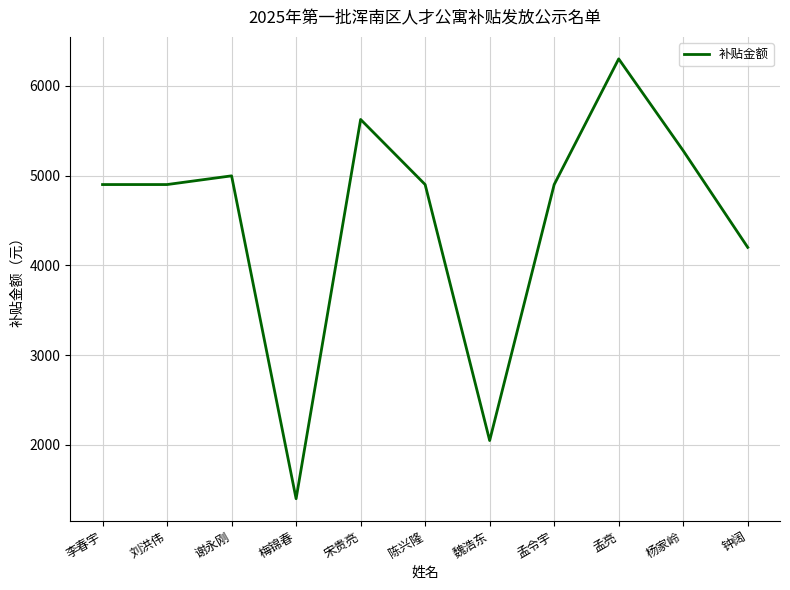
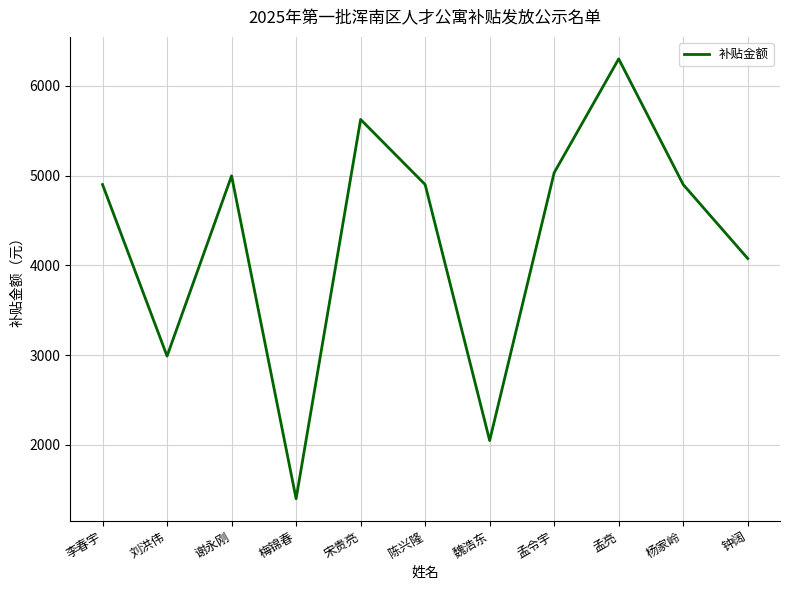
刘洪伟: 4900 -> 3000
孟令宇: 4900 -> 5000
杨家岭: 5300 -> 4900
钟阔: 4200 -> 4100
